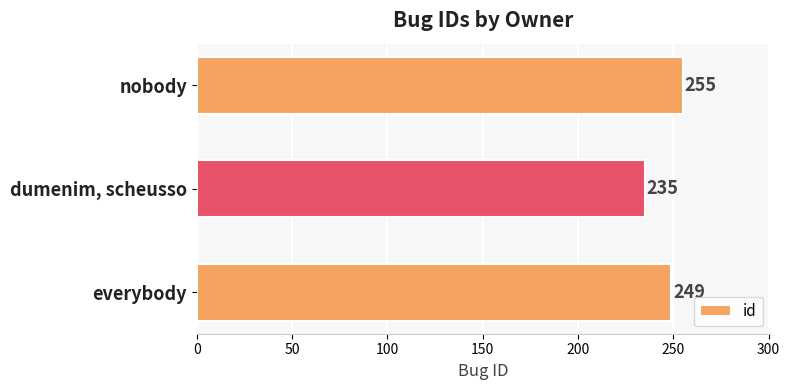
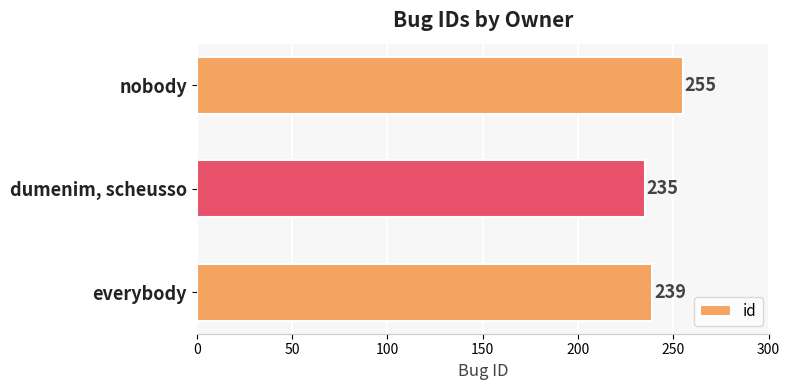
everybody: 249 -> 239
